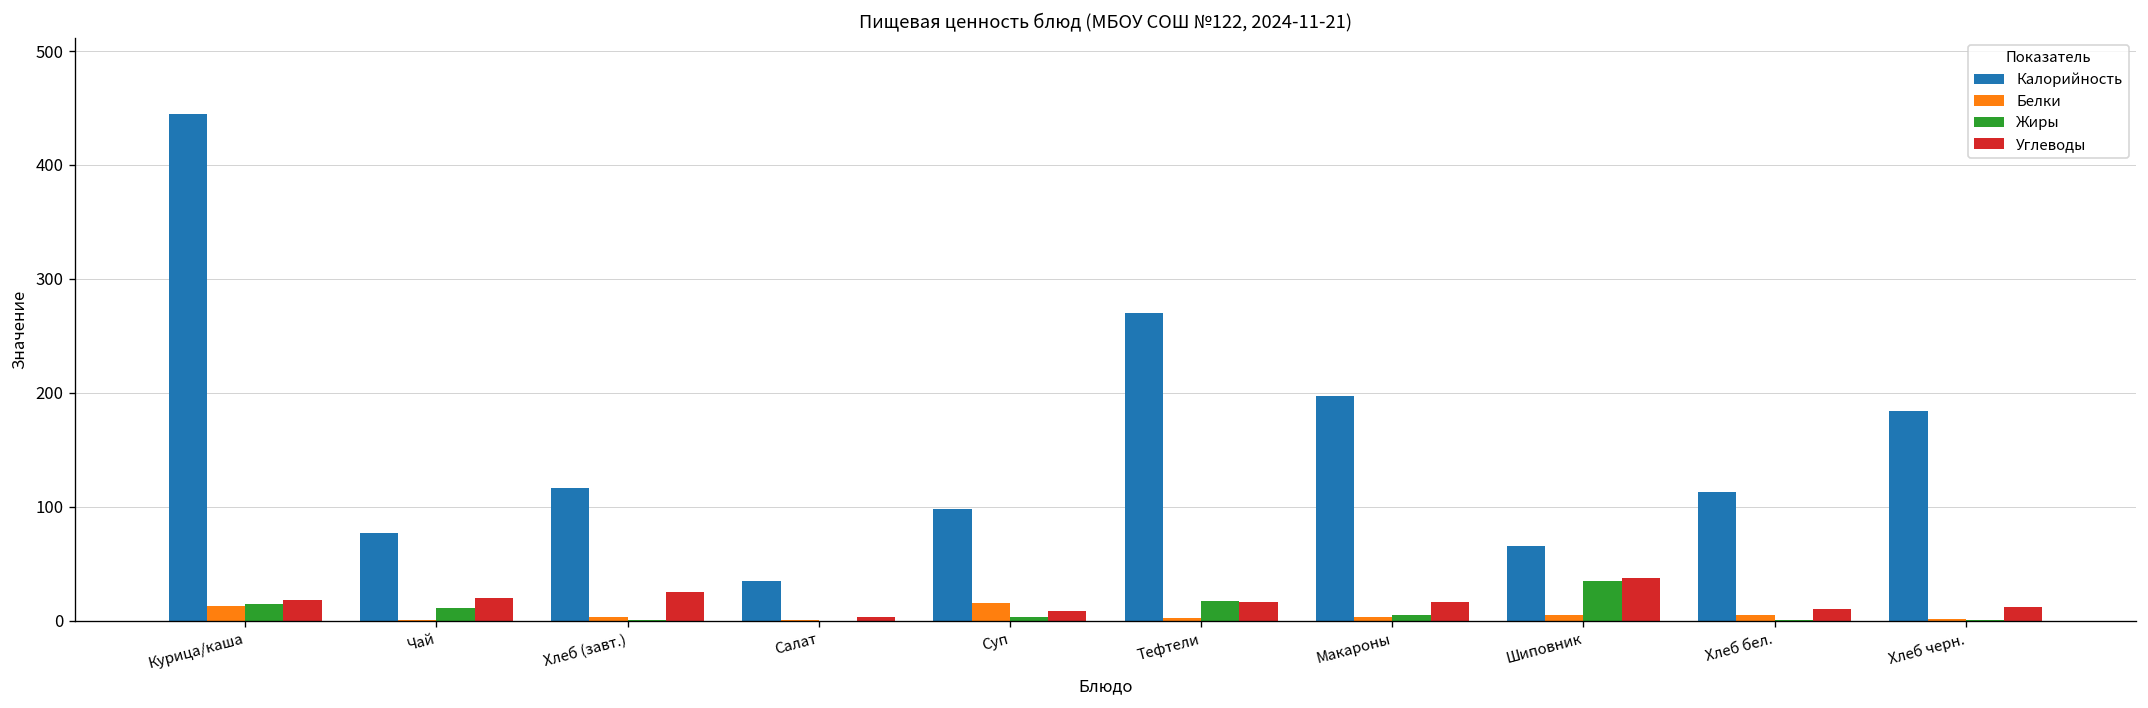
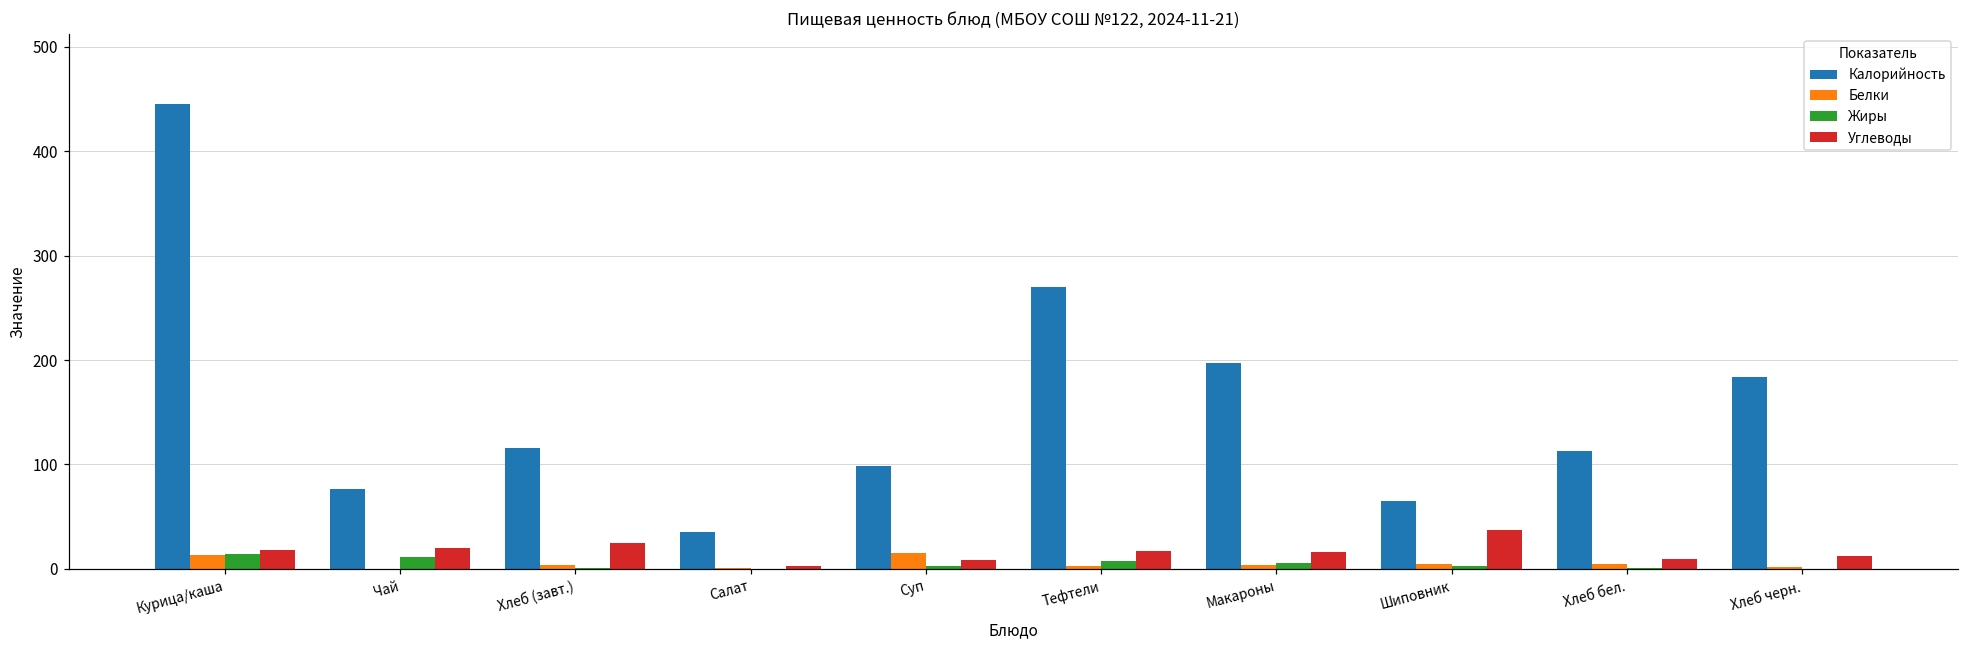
Жиры, Тефтели: 20 -> 10
Жиры, Шиповник: 30 -> 0
